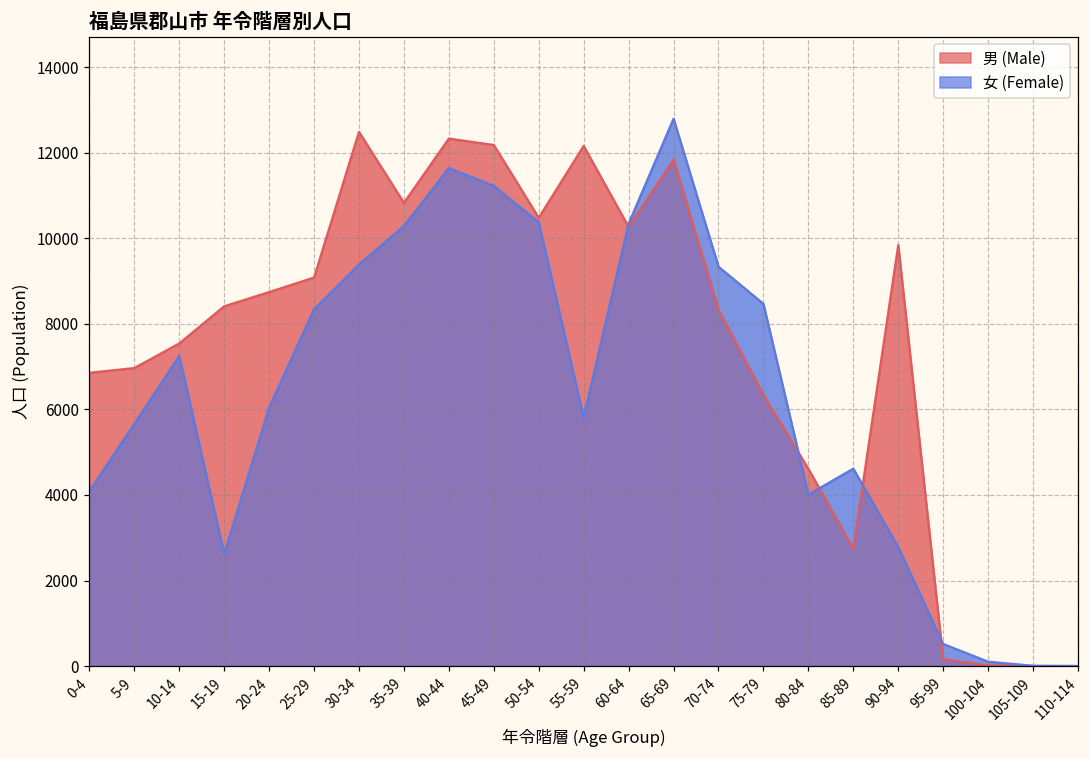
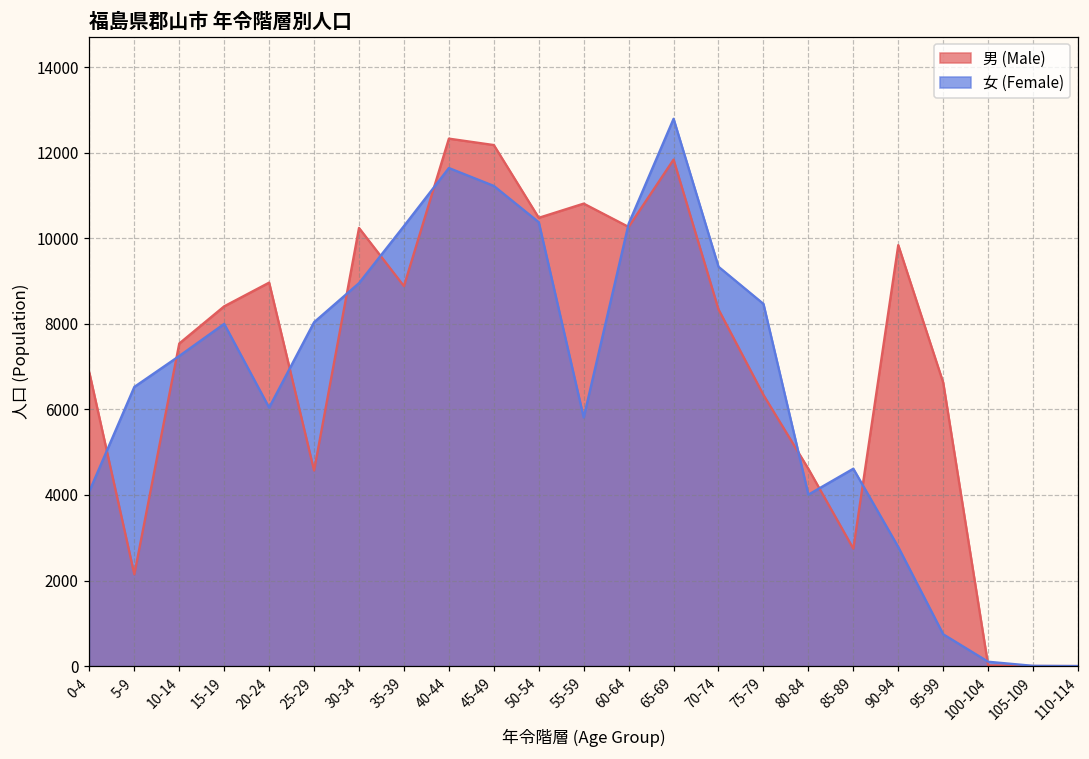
男 (Male), 5-9: 7000 -> 2100
女 (Female), 5-9: 5700 -> 6500
女 (Female), 15-19: 2600 -> 8000
男 (Male), 20-24: 8700 -> 9000
男 (Male), 25-29: 9100 -> 4600
女 (Female), 25-29: 8300 -> 8000
男 (Male), 30-34: 12500 -> 10200
女 (Female), 30-34: 9400 -> 9000
男 (Male), 35-39: 10800 -> 8900
男 (Male), 55-59: 12200 -> 10800
男 (Male), 95-99: 200 -> 6600
女 (Female), 95-99: 500 -> 700
